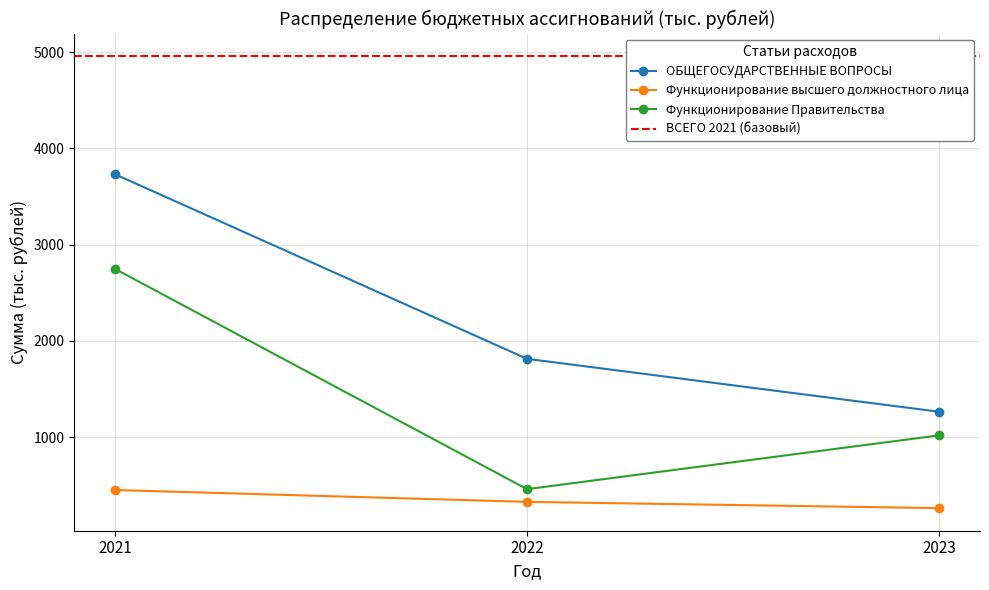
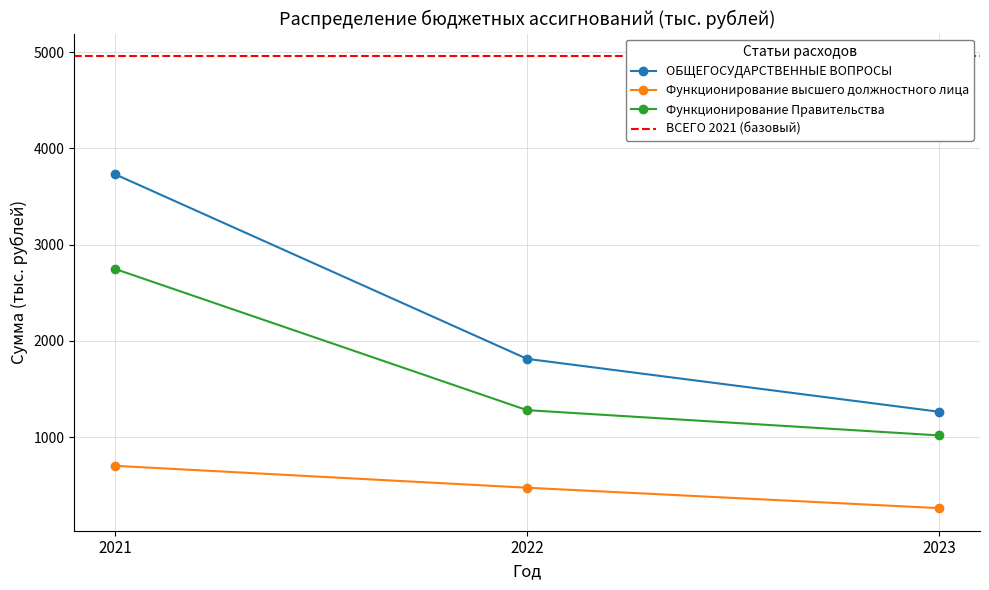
Функционирование высшего должностного лица, 2021: 400 -> 700
Функционирование высшего должностного лица, 2022: 300 -> 500
Функционирование Правительства, 2022: 500 -> 1300
